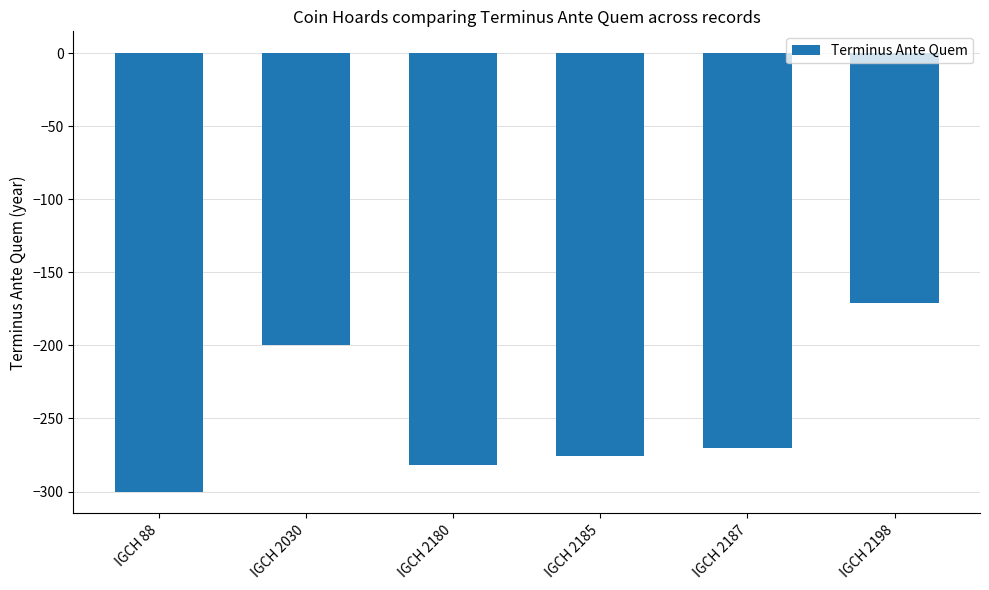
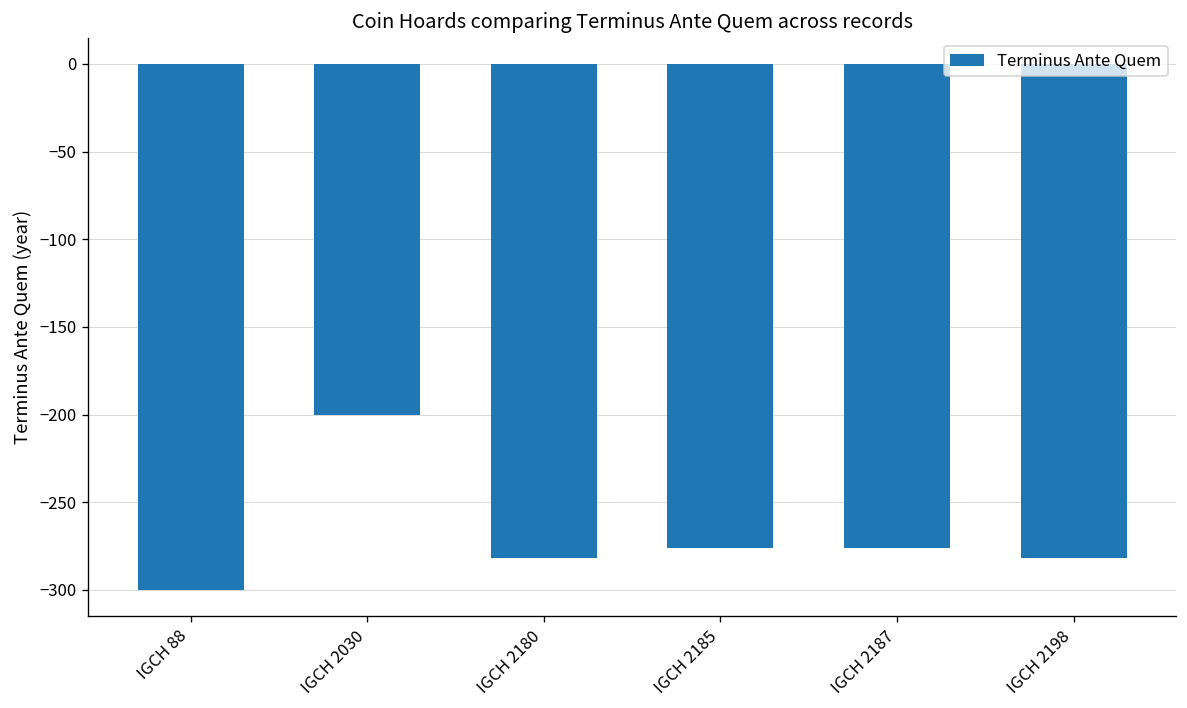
IGCH 2187: -270 -> -276
IGCH 2198: -171 -> -282
